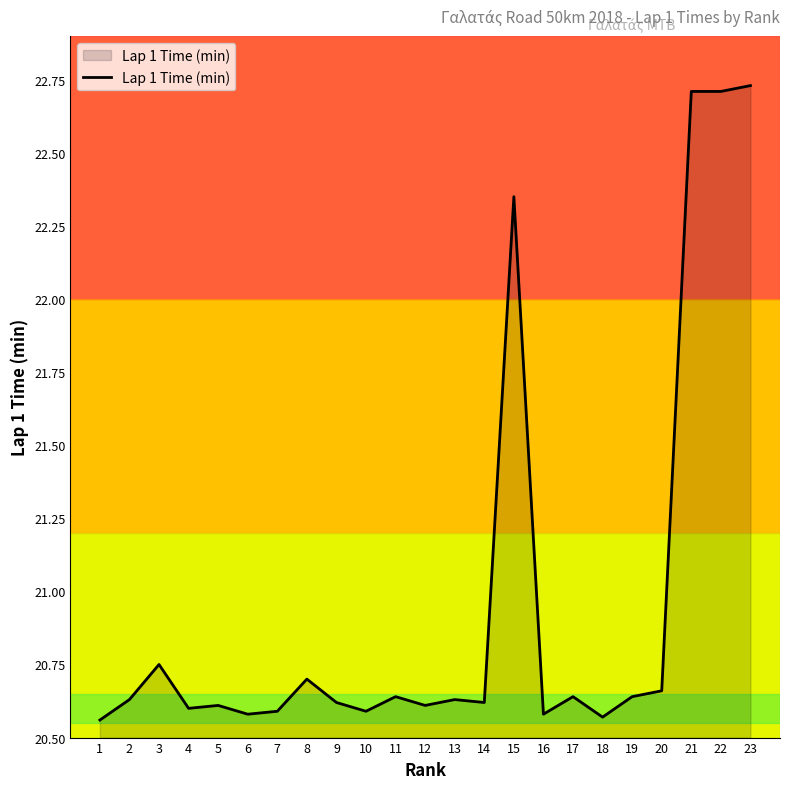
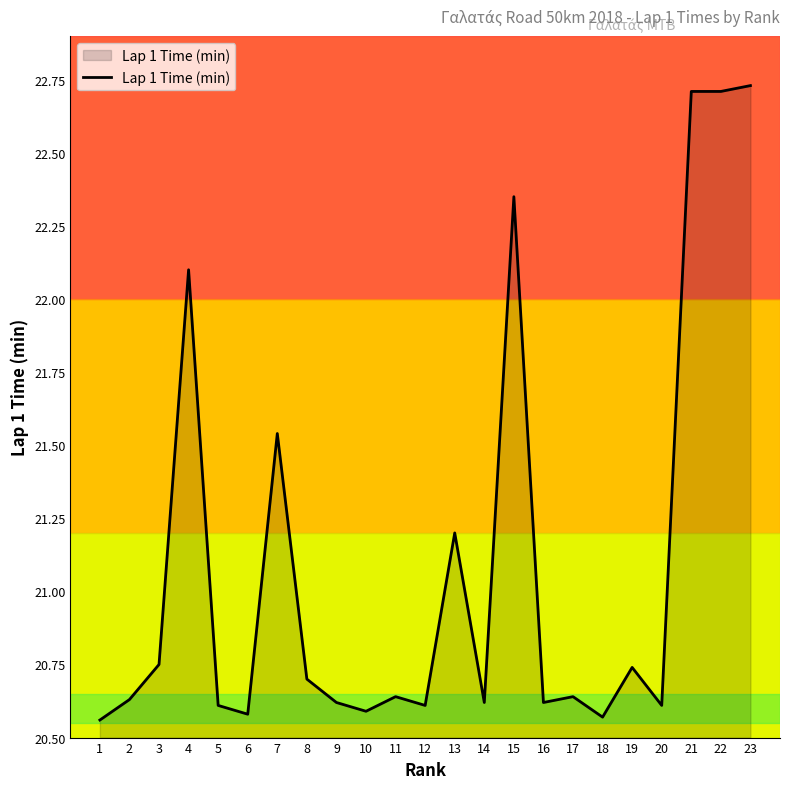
4: 20.6 -> 22.1
7: 20.59 -> 21.54
13: 20.63 -> 21.20
16: 20.58 -> 20.62
19: 20.64 -> 20.74
20: 20.66 -> 20.61
